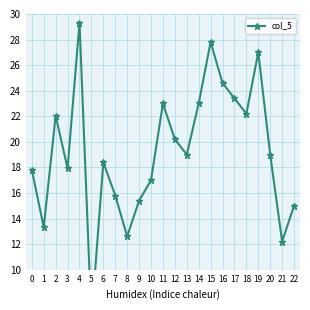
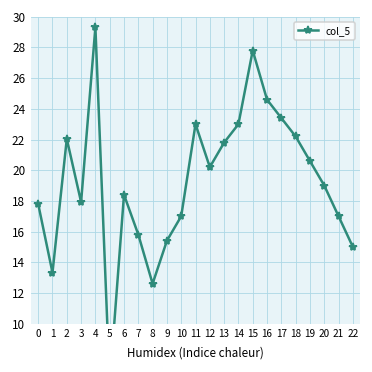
13: 19.0 -> 21.8
19: 27.0 -> 20.6
21: 12.2 -> 17.0
